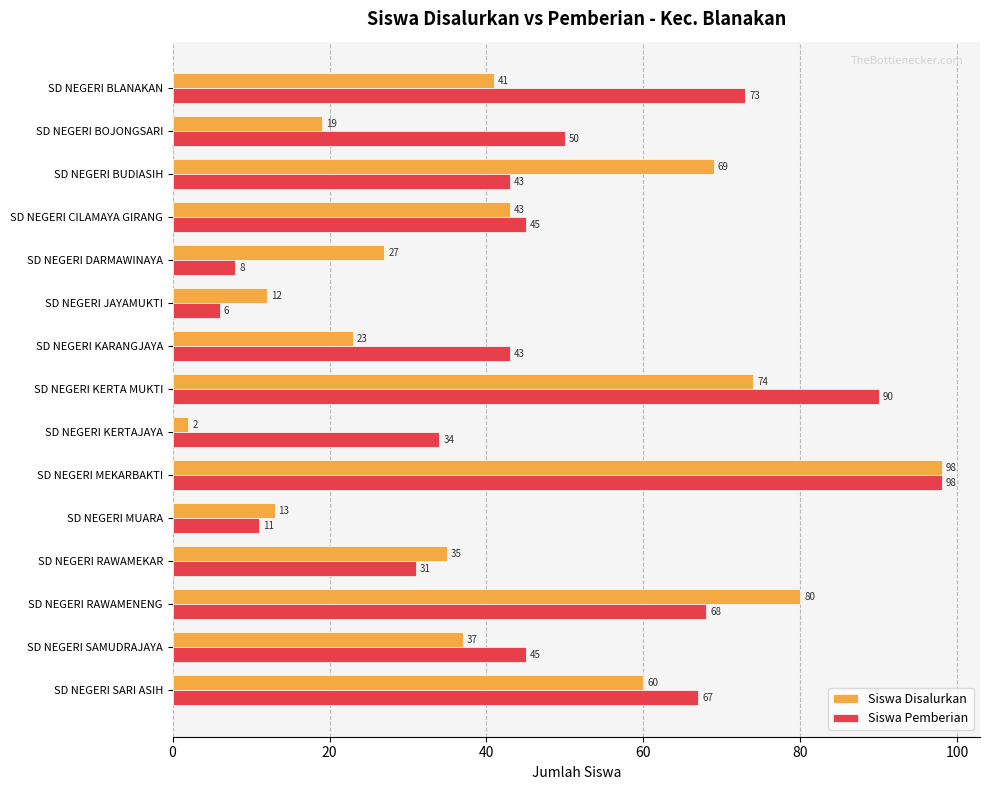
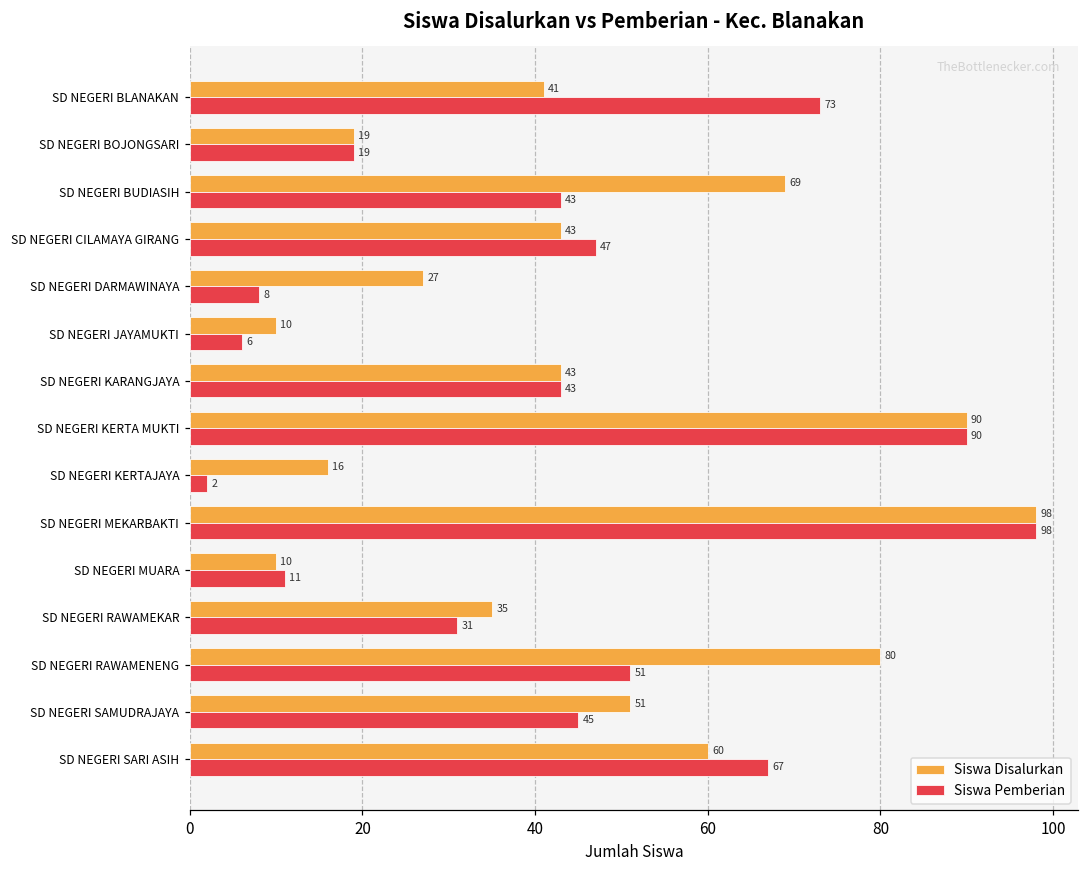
Siswa Pemberian, SD NEGERI BOJONGSARI: 50 -> 19
Siswa Pemberian, SD NEGERI CILAMAYA GIRANG: 45 -> 47
Siswa Disalurkan, SD NEGERI JAYAMUKTI: 12 -> 10
Siswa Disalurkan, SD NEGERI KARANGJAYA: 23 -> 43
Siswa Disalurkan, SD NEGERI KERTA MUKTI: 74 -> 90
Siswa Disalurkan, SD NEGERI KERTAJAYA: 2 -> 16
Siswa Pemberian, SD NEGERI KERTAJAYA: 34 -> 2
Siswa Disalurkan, SD NEGERI MUARA: 13 -> 10
Siswa Pemberian, SD NEGERI RAWAMENENG: 68 -> 51
Siswa Disalurkan, SD NEGERI SAMUDRAJAYA: 37 -> 51
